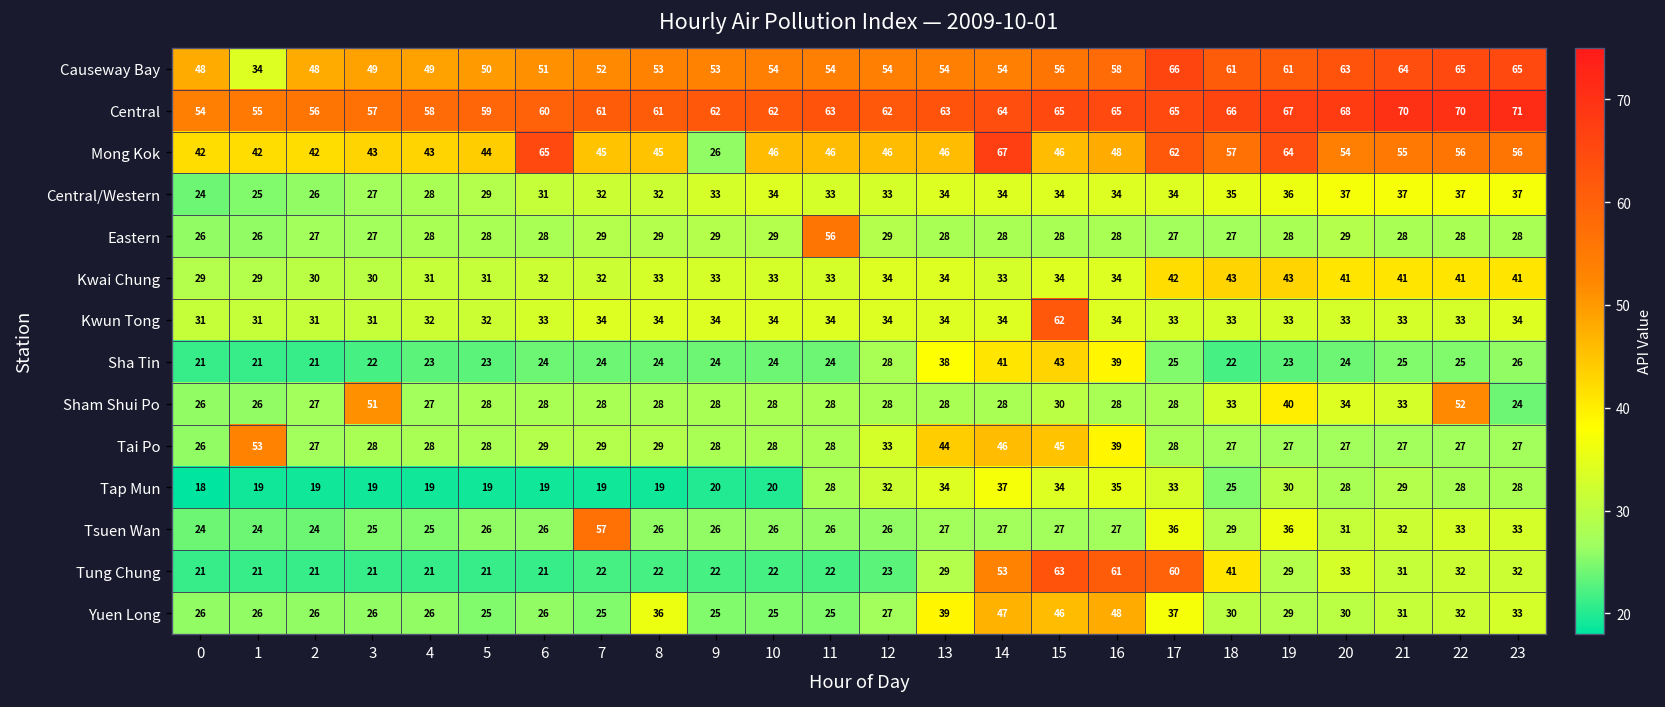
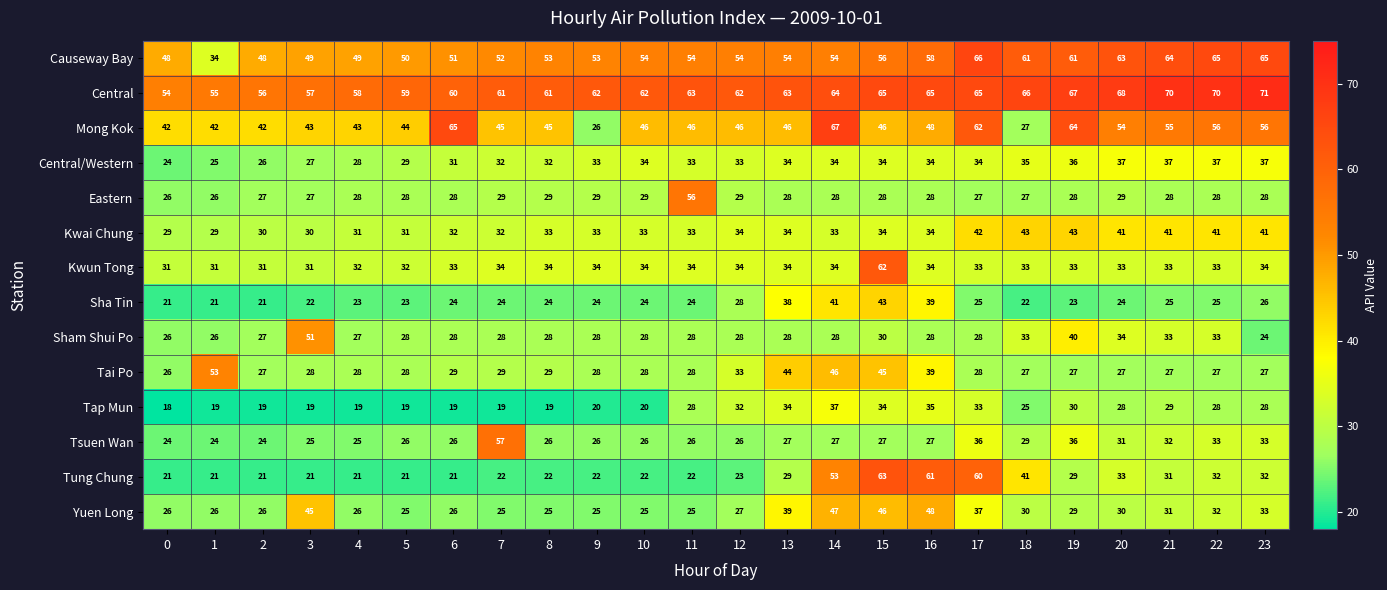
Mong Kok, 18: 57 -> 27
Sham Shui Po, 22: 52 -> 33
Yuen Long, 3: 26 -> 45
Yuen Long, 8: 36 -> 25
